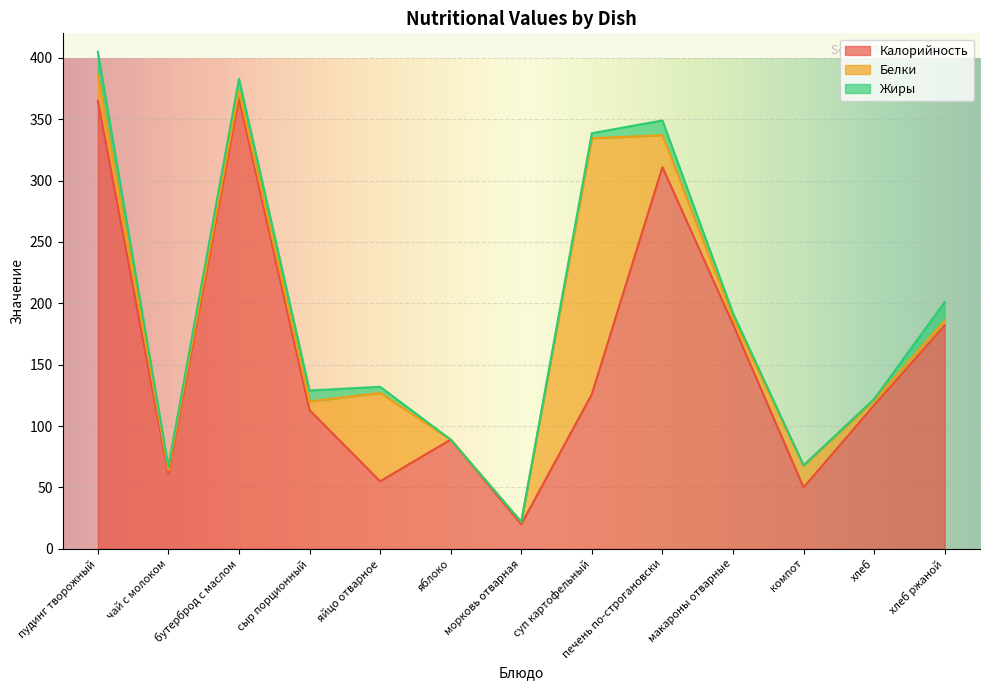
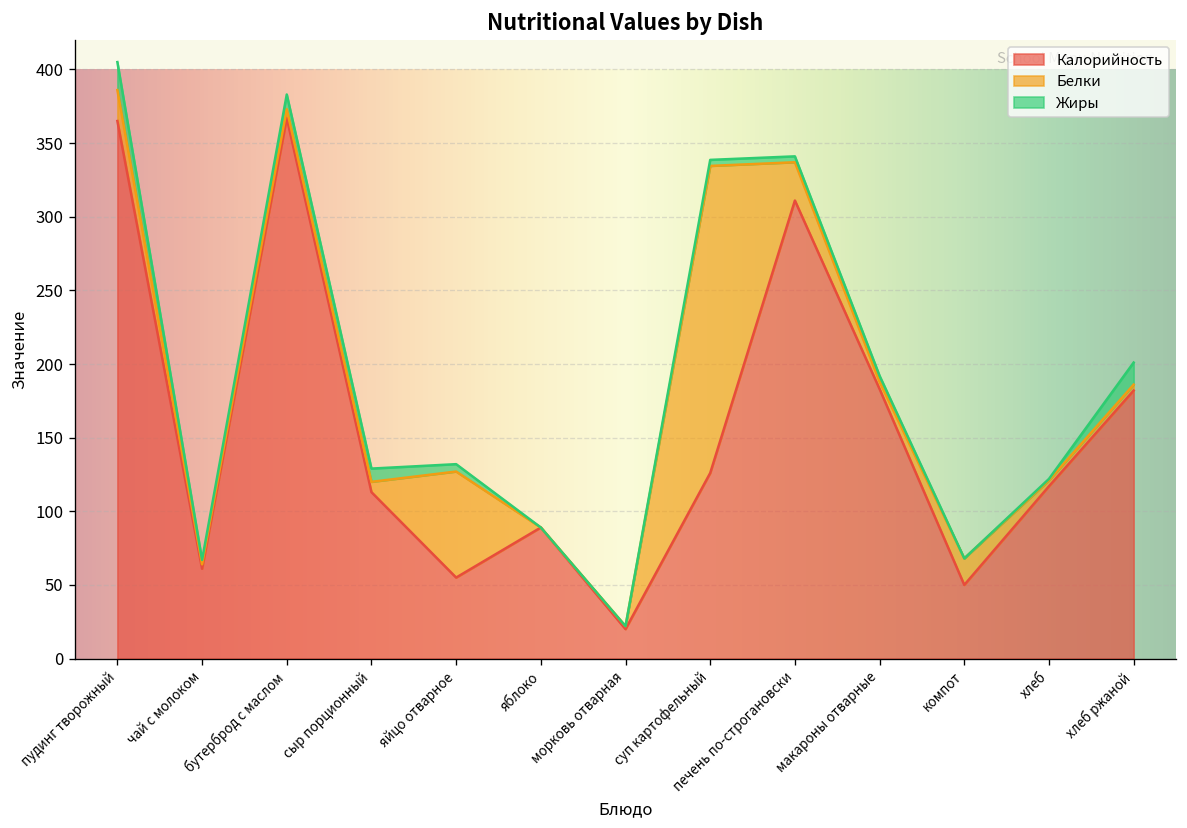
Жиры, печень по-строгановски: 12 -> 4
